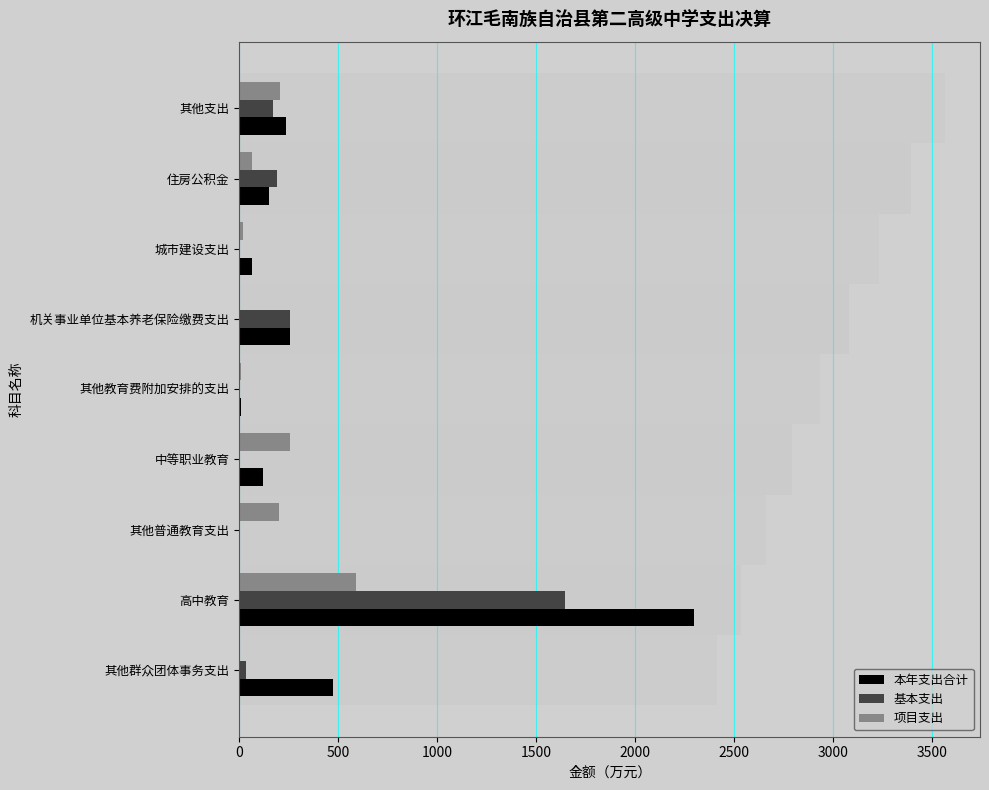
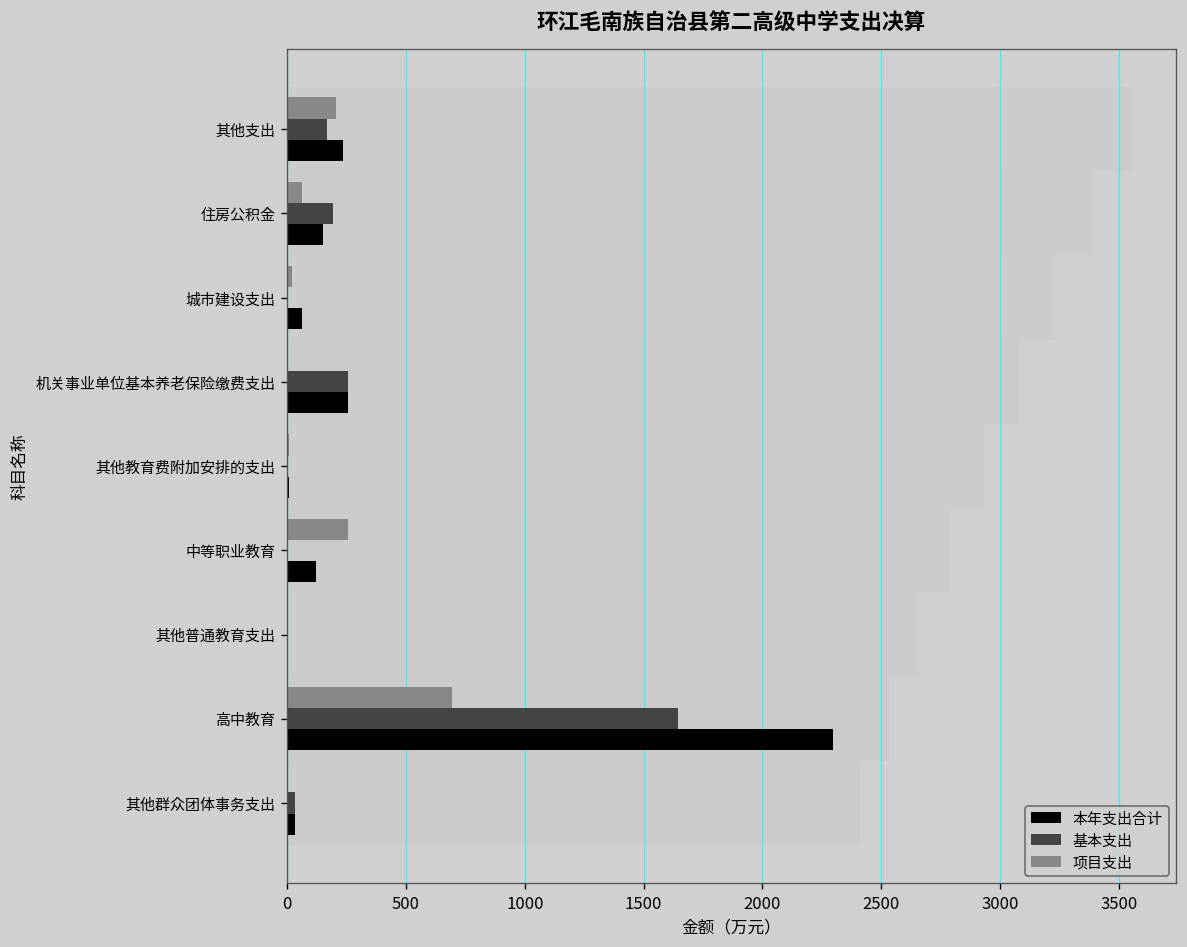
项目支出, 其他普通教育支出: 200 -> 0
项目支出, 高中教育: 590 -> 690
本年支出合计, 其他群众团体事务支出: 470 -> 30
